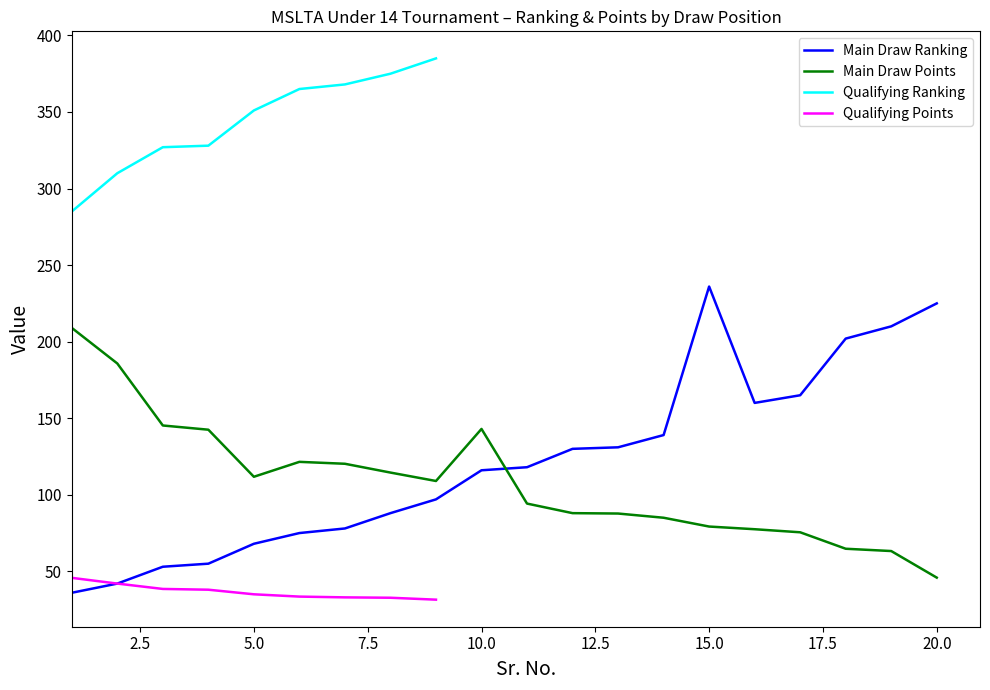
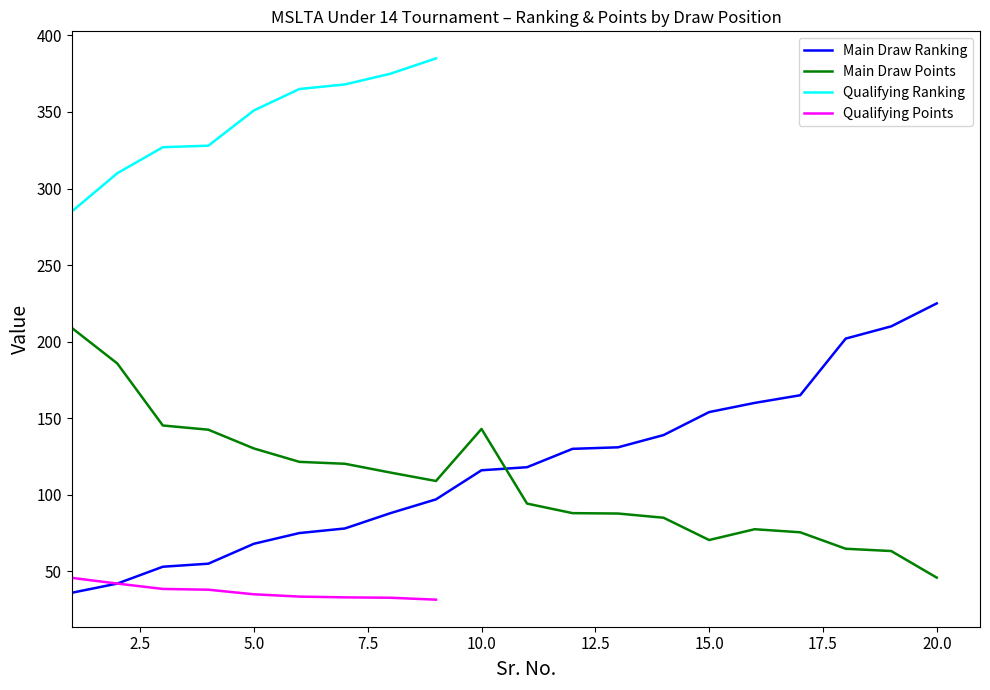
Main Draw Points, 5.0: 112 -> 130
Main Draw Ranking, 15.0: 236 -> 154
Main Draw Points, 15.0: 79 -> 70
